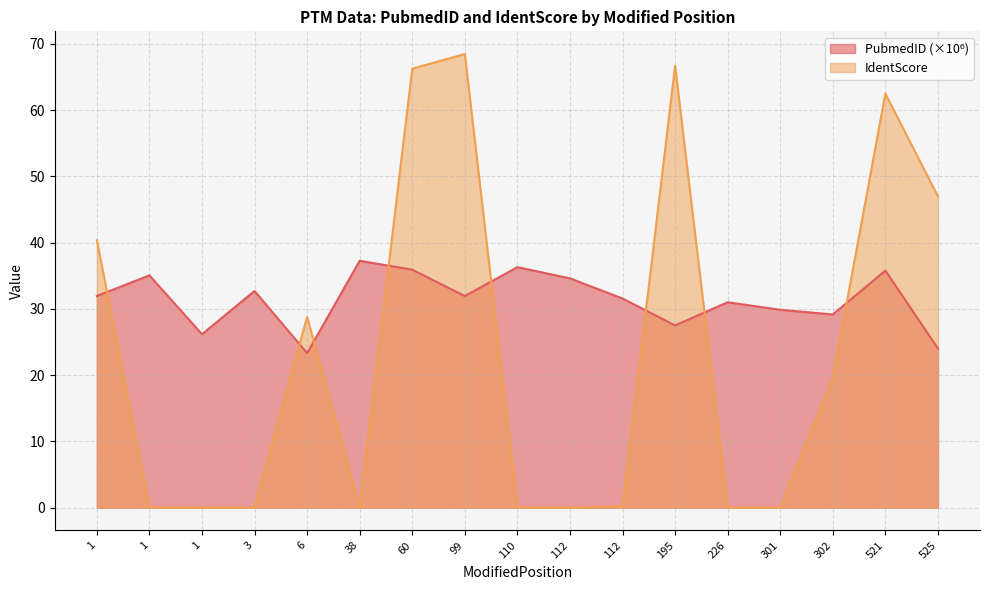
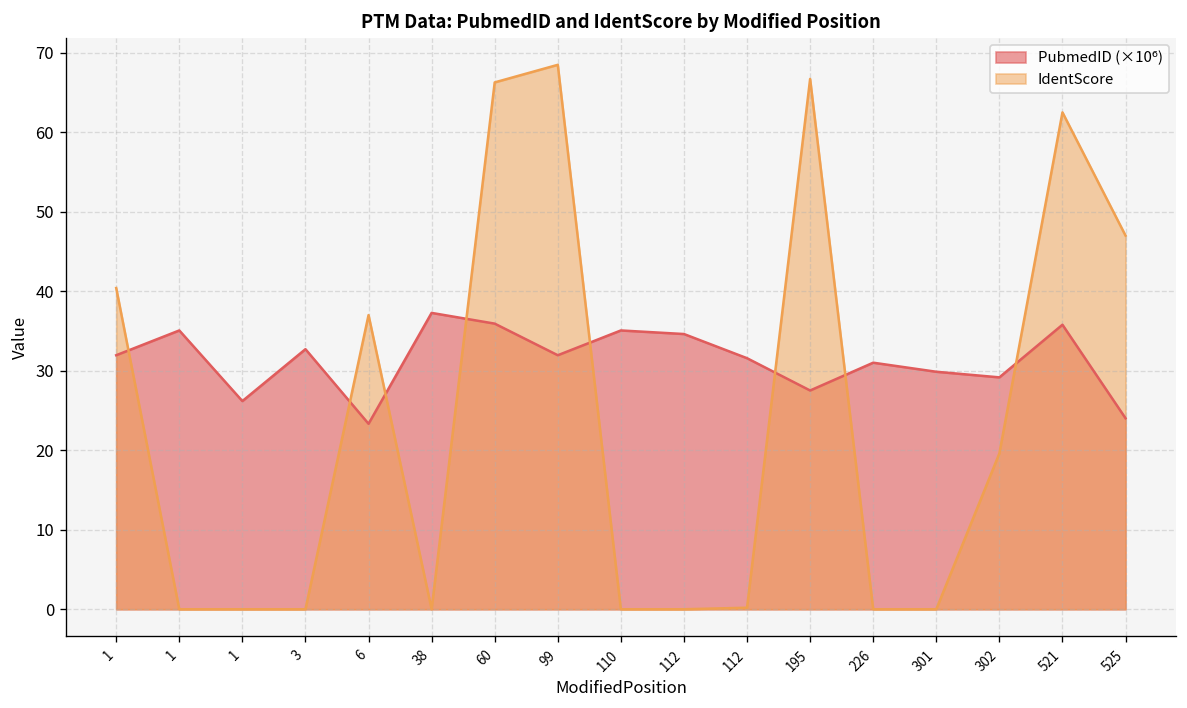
IdentScore, 6: 29 -> 37
PubmedID (×10⁶), 110: 36 -> 35
